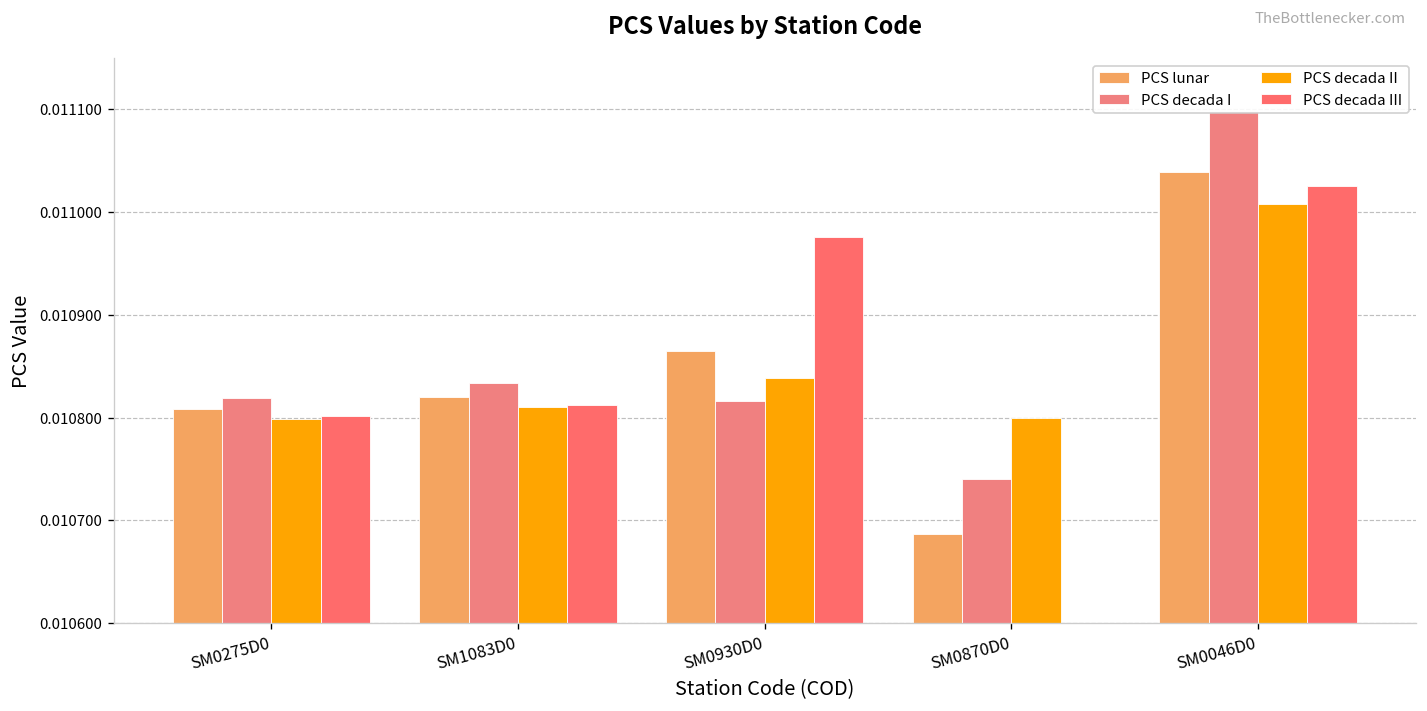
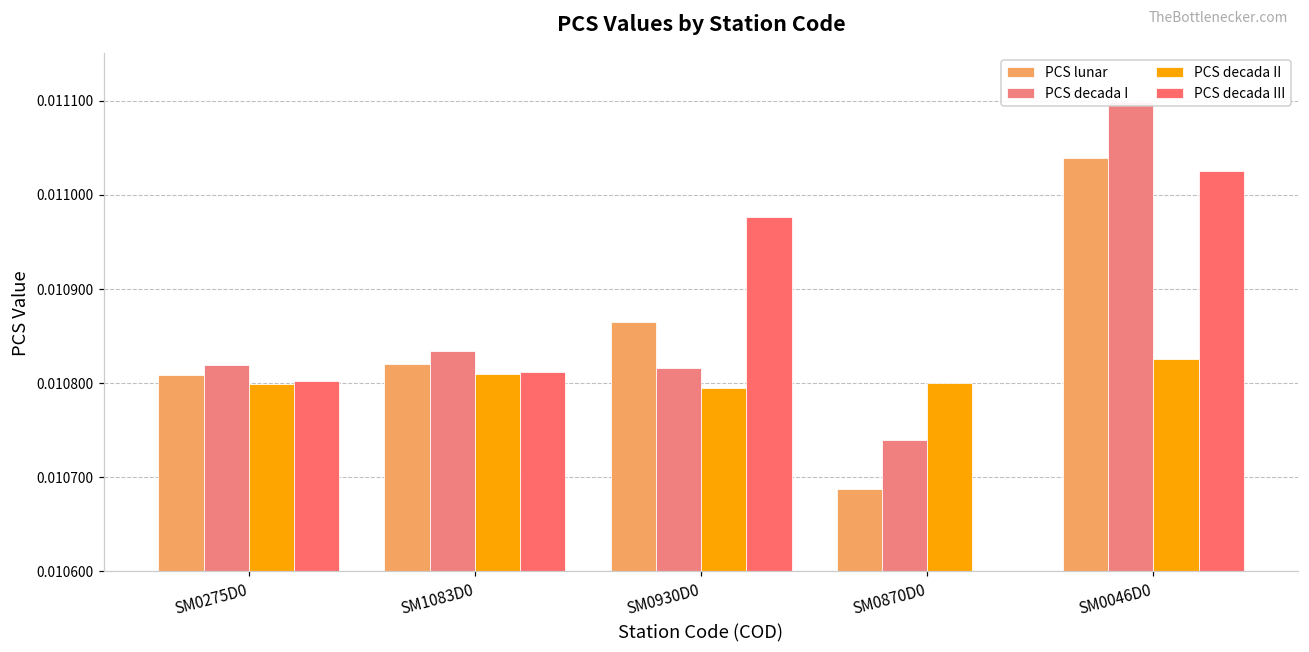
PCS decada II, SM0930D0: 0.01084 -> 0.01080
PCS decada II, SM0046D0: 0.01101 -> 0.01083
